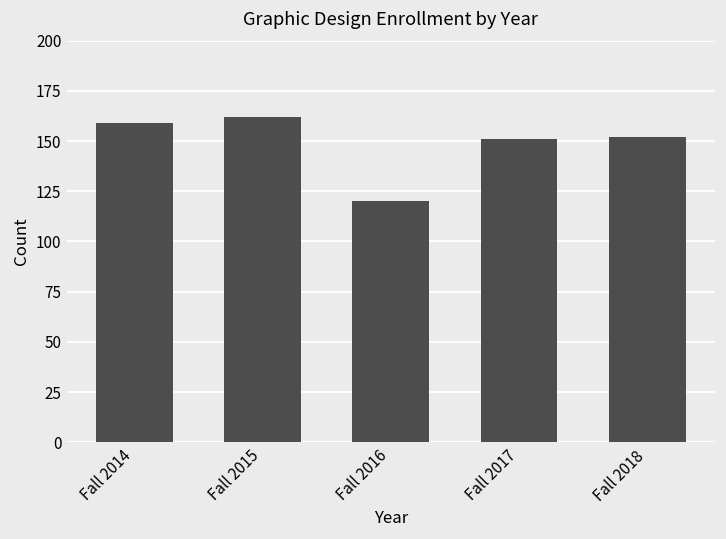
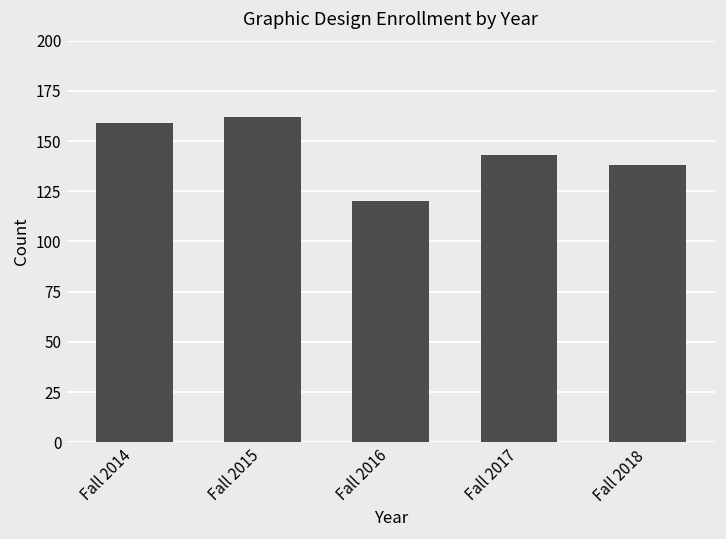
Fall 2017: 151 -> 143
Fall 2018: 152 -> 138
